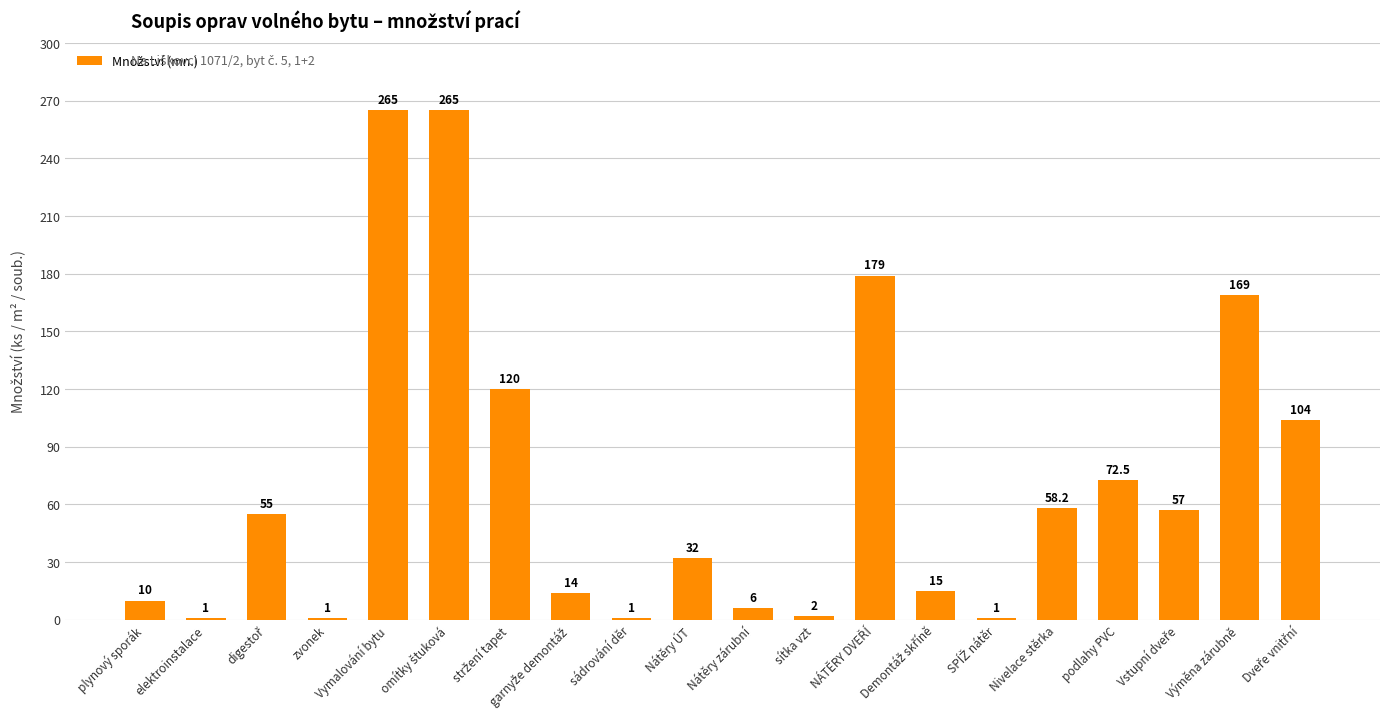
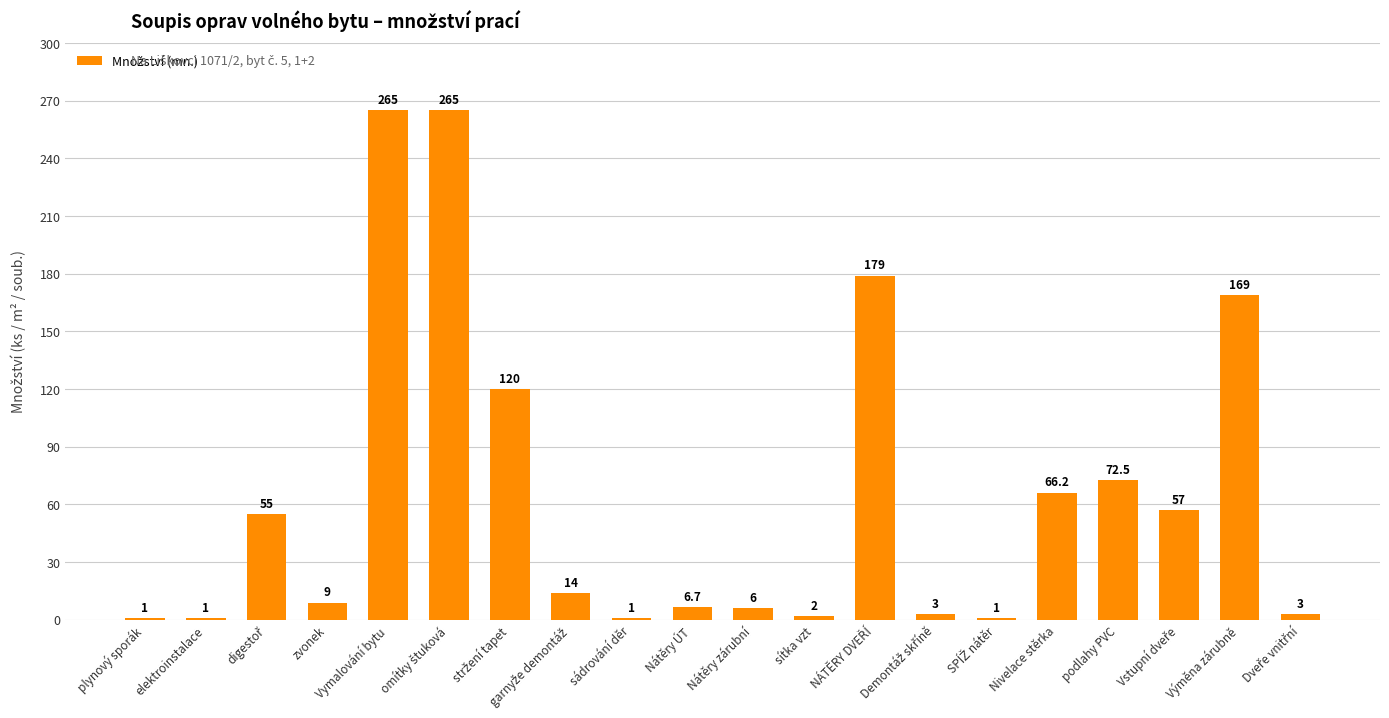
plynový sporák: 10 -> 1
zvonek: 1 -> 9
Nátěry ÚT: 32 -> 6.7
Demontáž skříně: 15 -> 3
Nivelace stěrka: 58.2 -> 66.2
Dveře vnitřní: 104 -> 3
